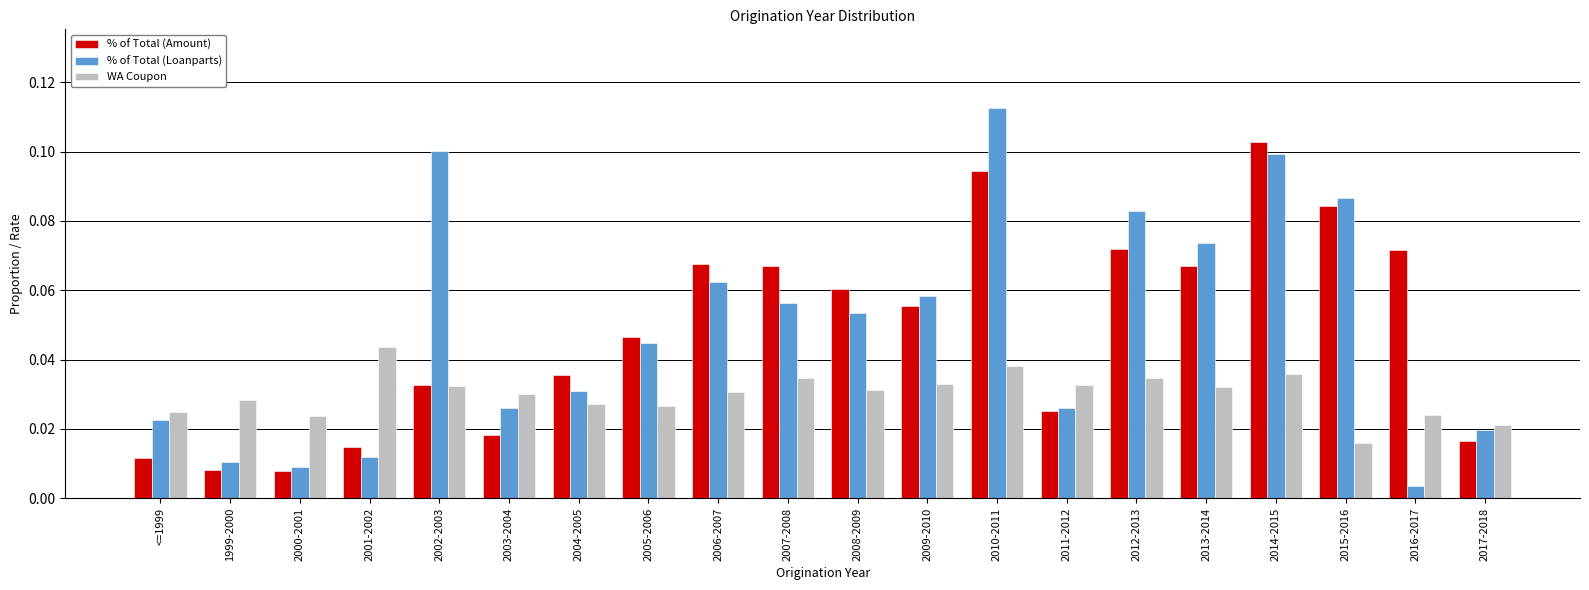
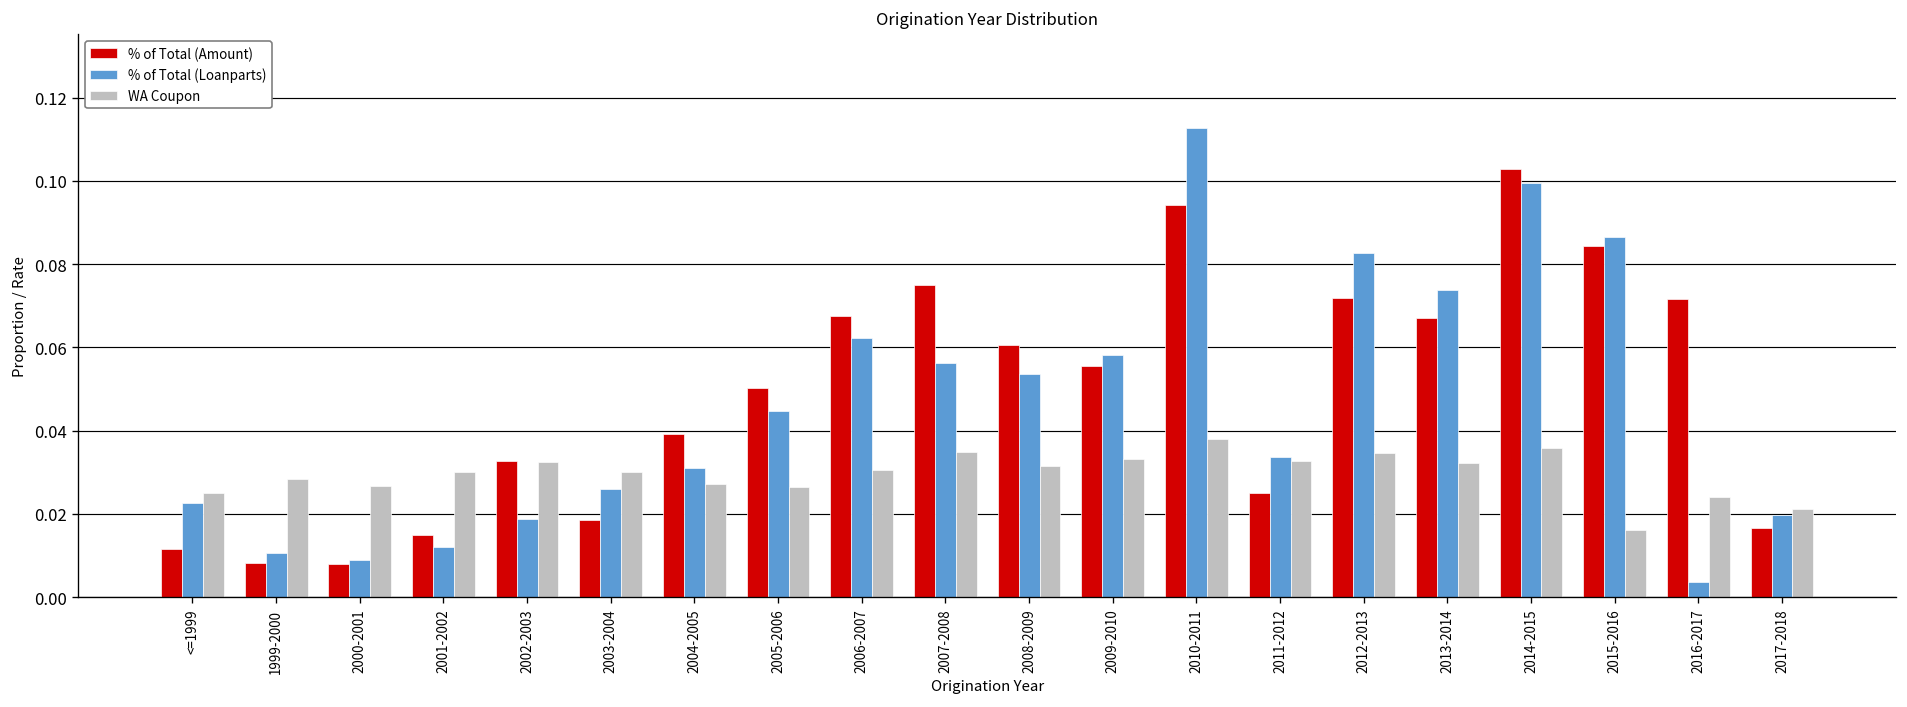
WA Coupon, 2000-2001: 0.024 -> 0.027
WA Coupon, 2001-2002: 0.044 -> 0.030
% of Total (Loanparts), 2002-2003: 0.100 -> 0.019
% of Total (Amount), 2004-2005: 0.036 -> 0.039
% of Total (Amount), 2005-2006: 0.047 -> 0.050
% of Total (Amount), 2007-2008: 0.067 -> 0.075
% of Total (Loanparts), 2011-2012: 0.026 -> 0.034
